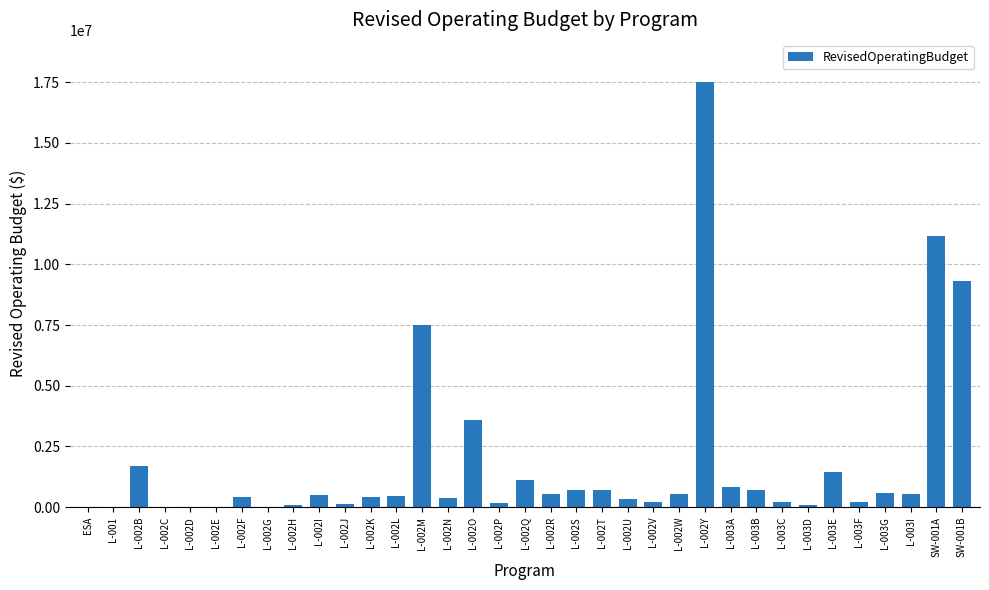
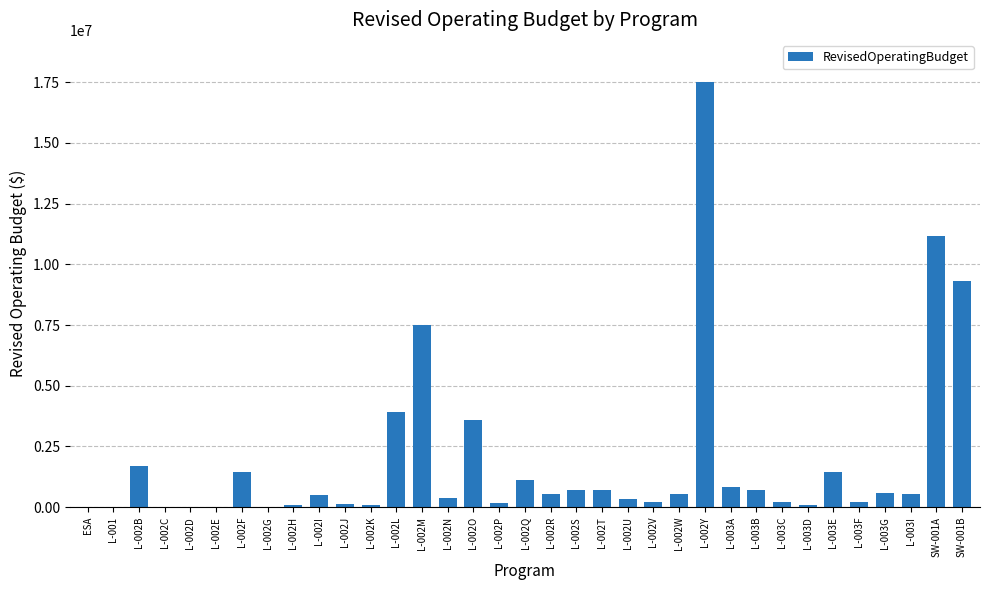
L-002F: 400000 -> 1400000
L-002K: 400000 -> 100000
L-002L: 400000 -> 3900000
